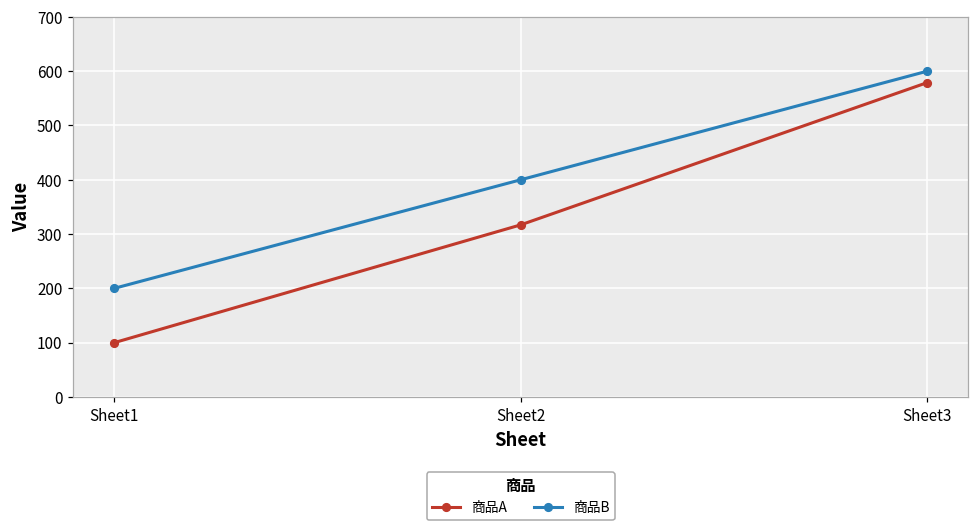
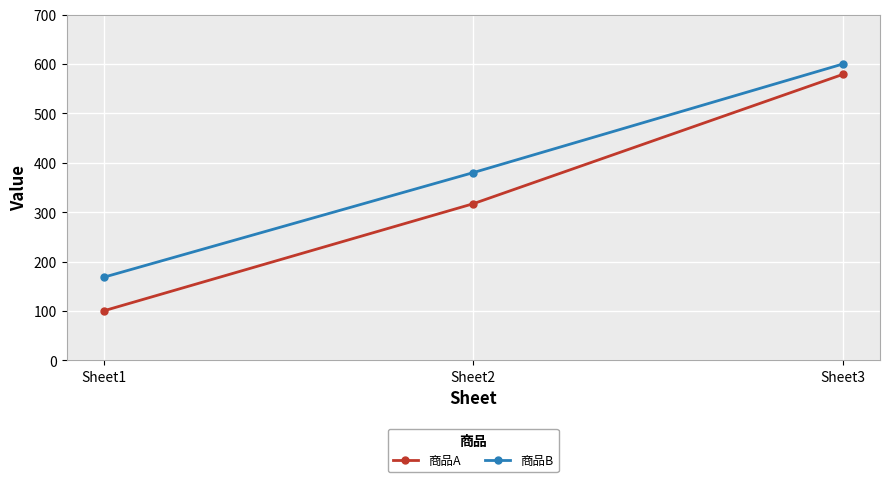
商品B, Sheet1: 200 -> 170
商品B, Sheet2: 400 -> 380
